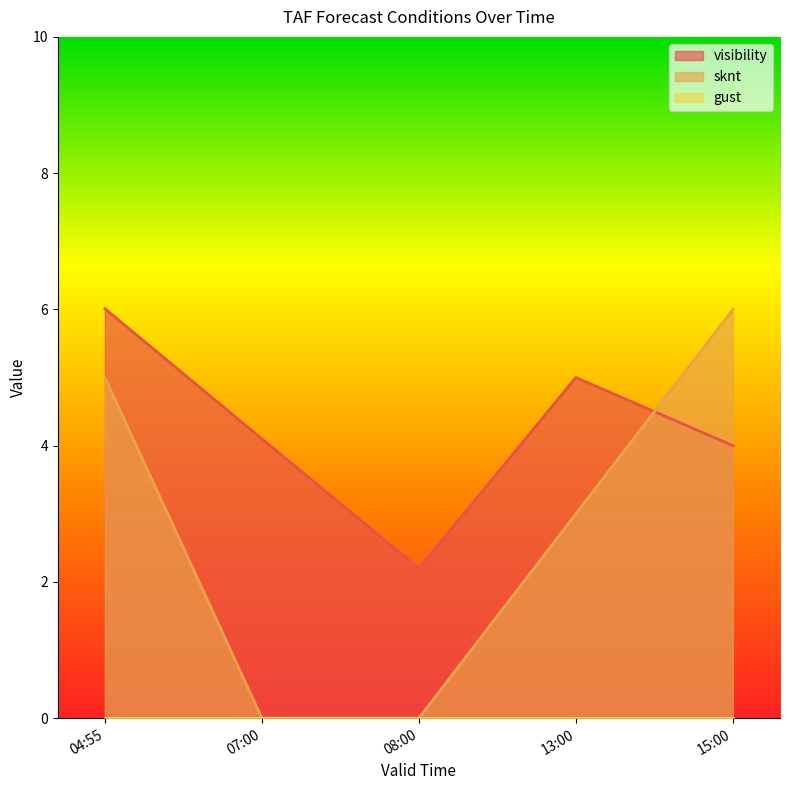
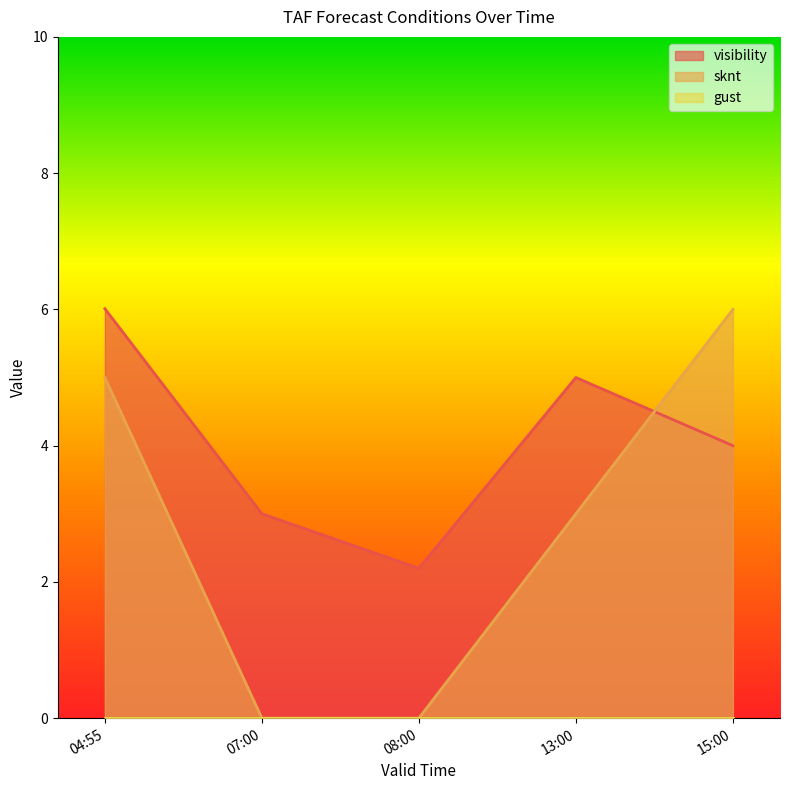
visibility, 07:00: 4.1 -> 3.0
